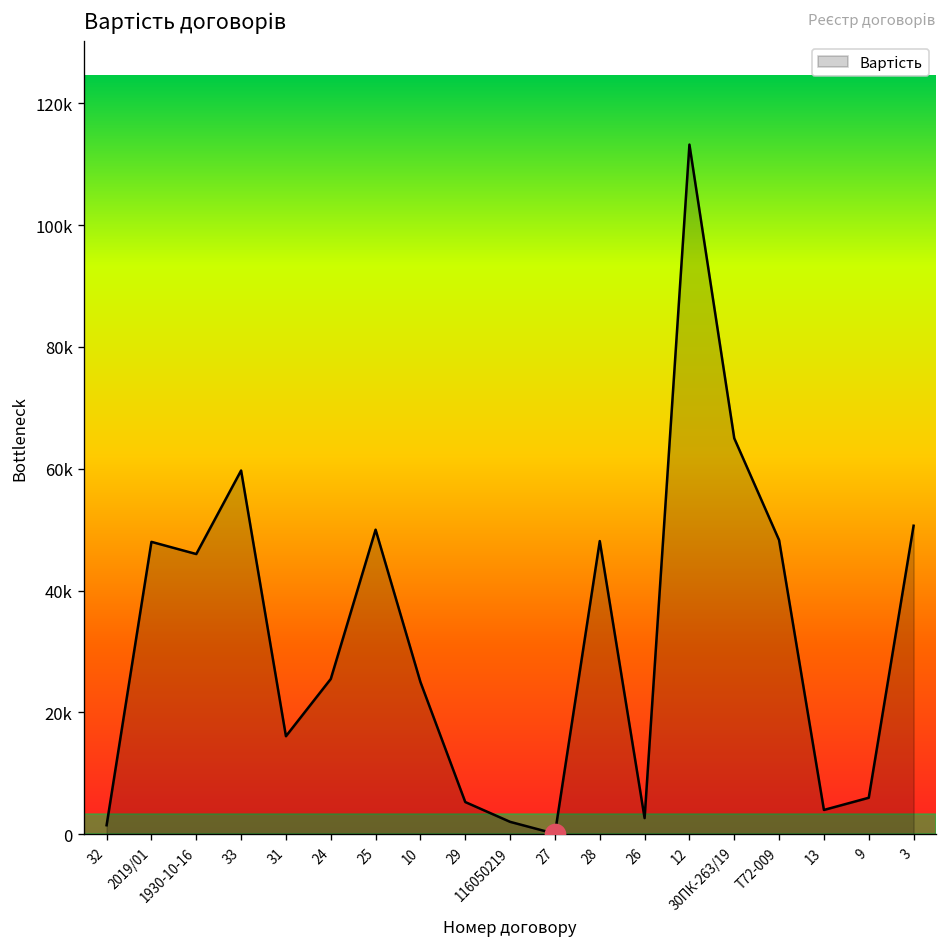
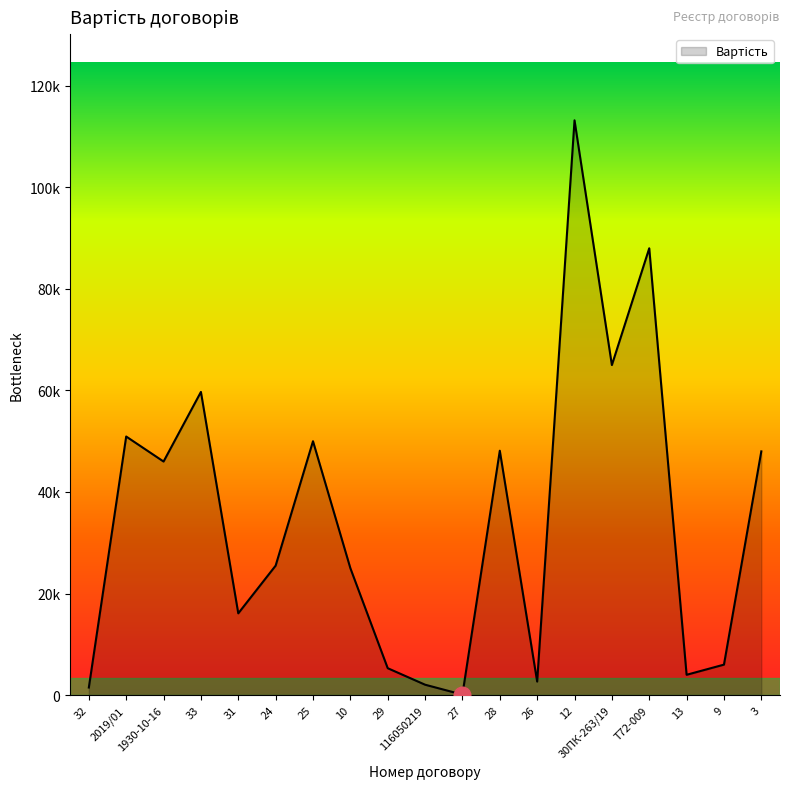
Вартість, 2019/01: 48000 -> 51000
Вартість, Т72-009: 48000 -> 88000
Вартість, 3: 51000 -> 48000
